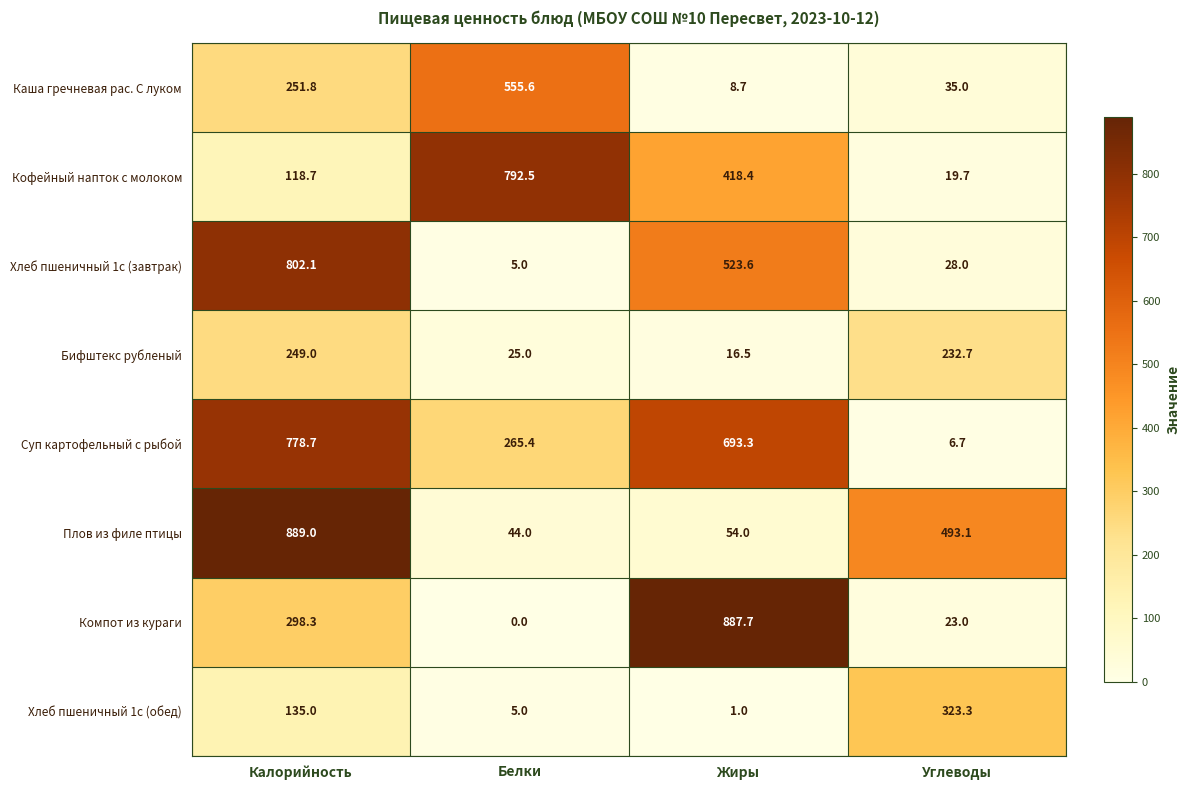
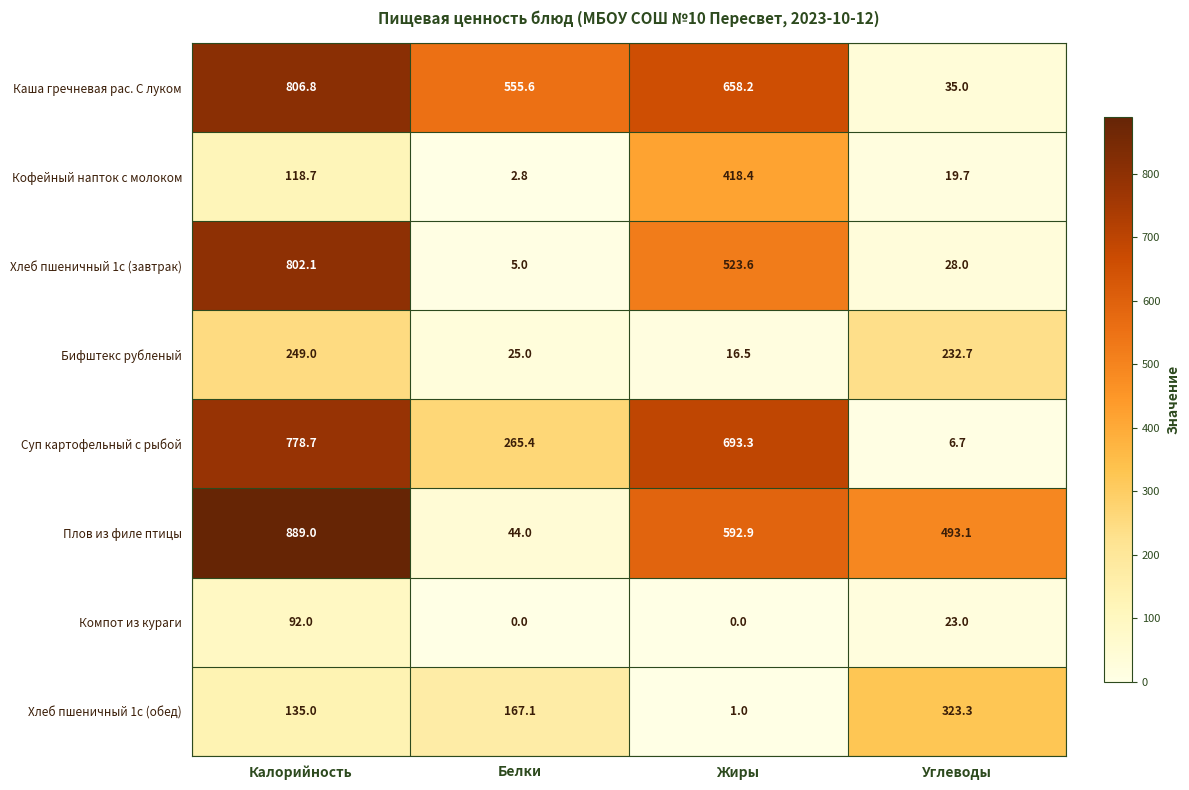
Каша гречневая рас. С луком, Калорийность: 251.8 -> 806.8
Каша гречневая рас. С луком, Жиры: 8.7 -> 658.2
Кофейный напток с молоком, Белки: 792.5 -> 2.8
Плов из филе птицы, Жиры: 54.0 -> 592.9
Компот из кураги, Калорийность: 298.3 -> 92.0
Компот из кураги, Жиры: 887.7 -> 0.0
Хлеб пшеничный 1с (обед), Белки: 5.0 -> 167.1
